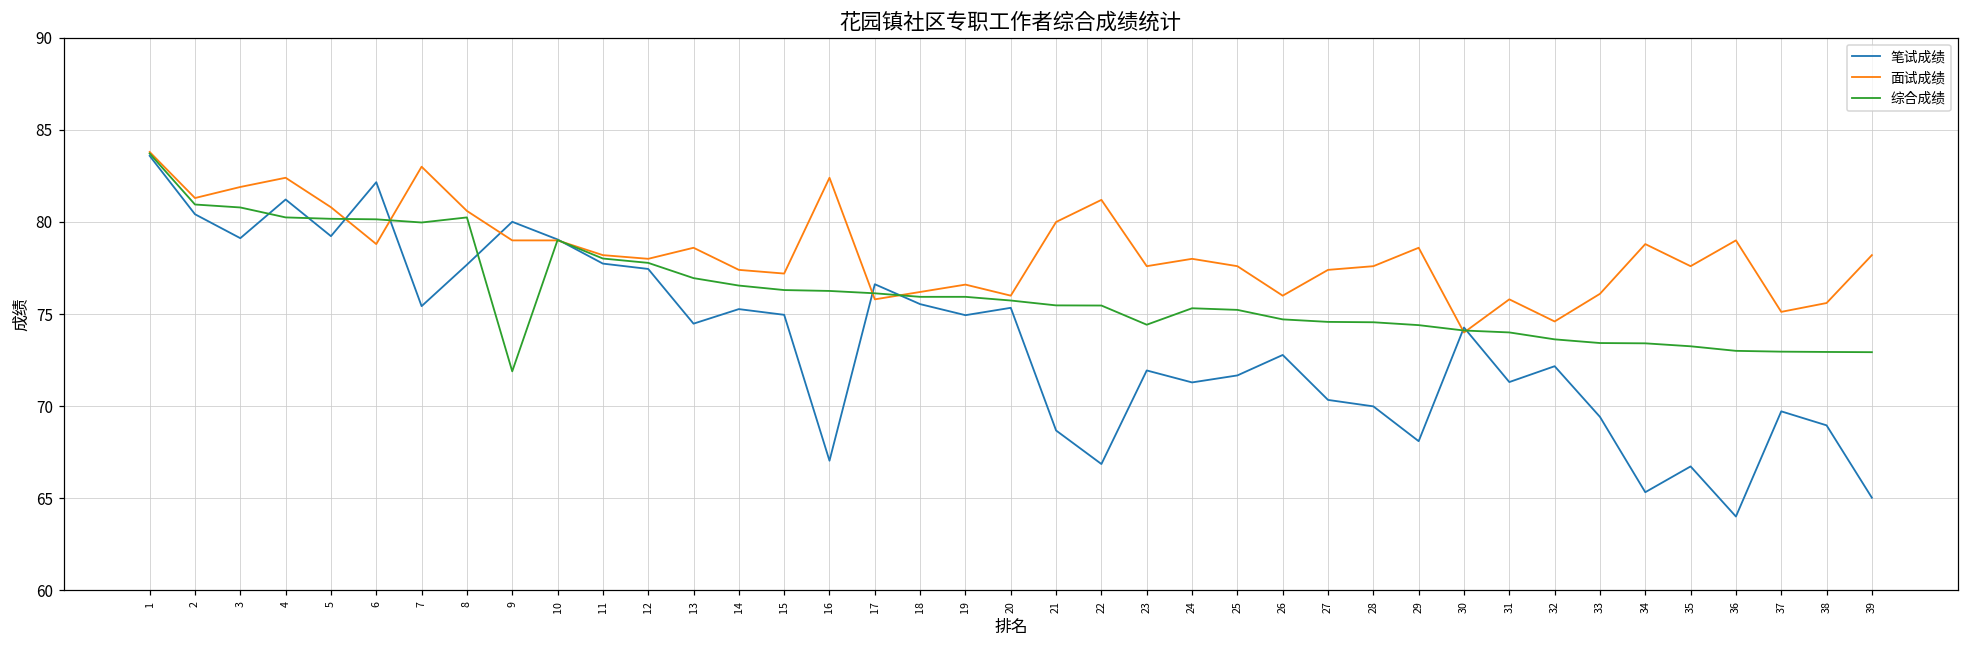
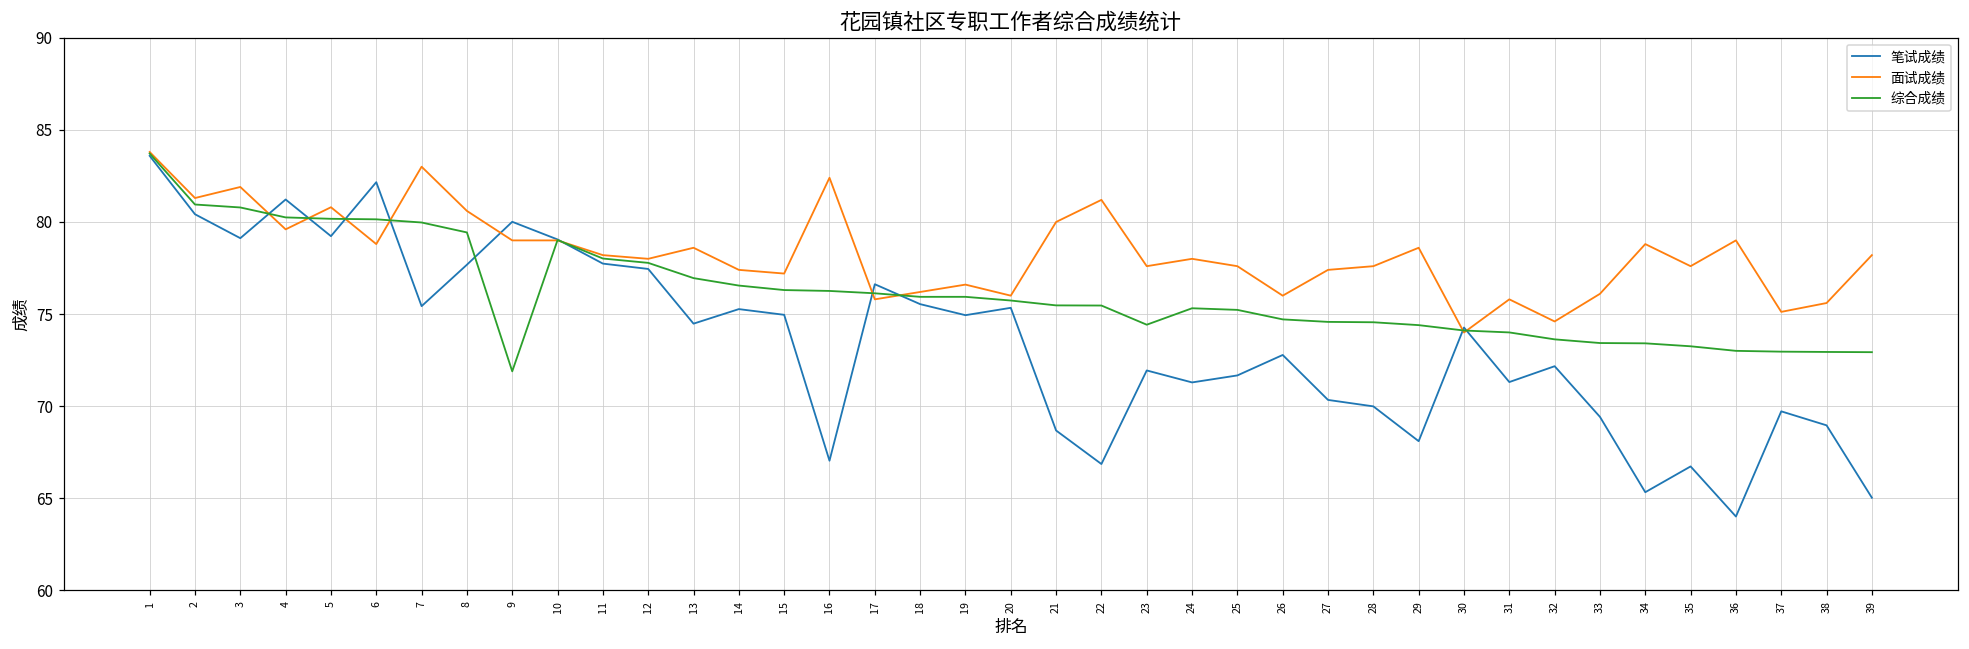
面试成绩, 4: 82.4 -> 79.6
综合成绩, 8: 80.2 -> 79.4
